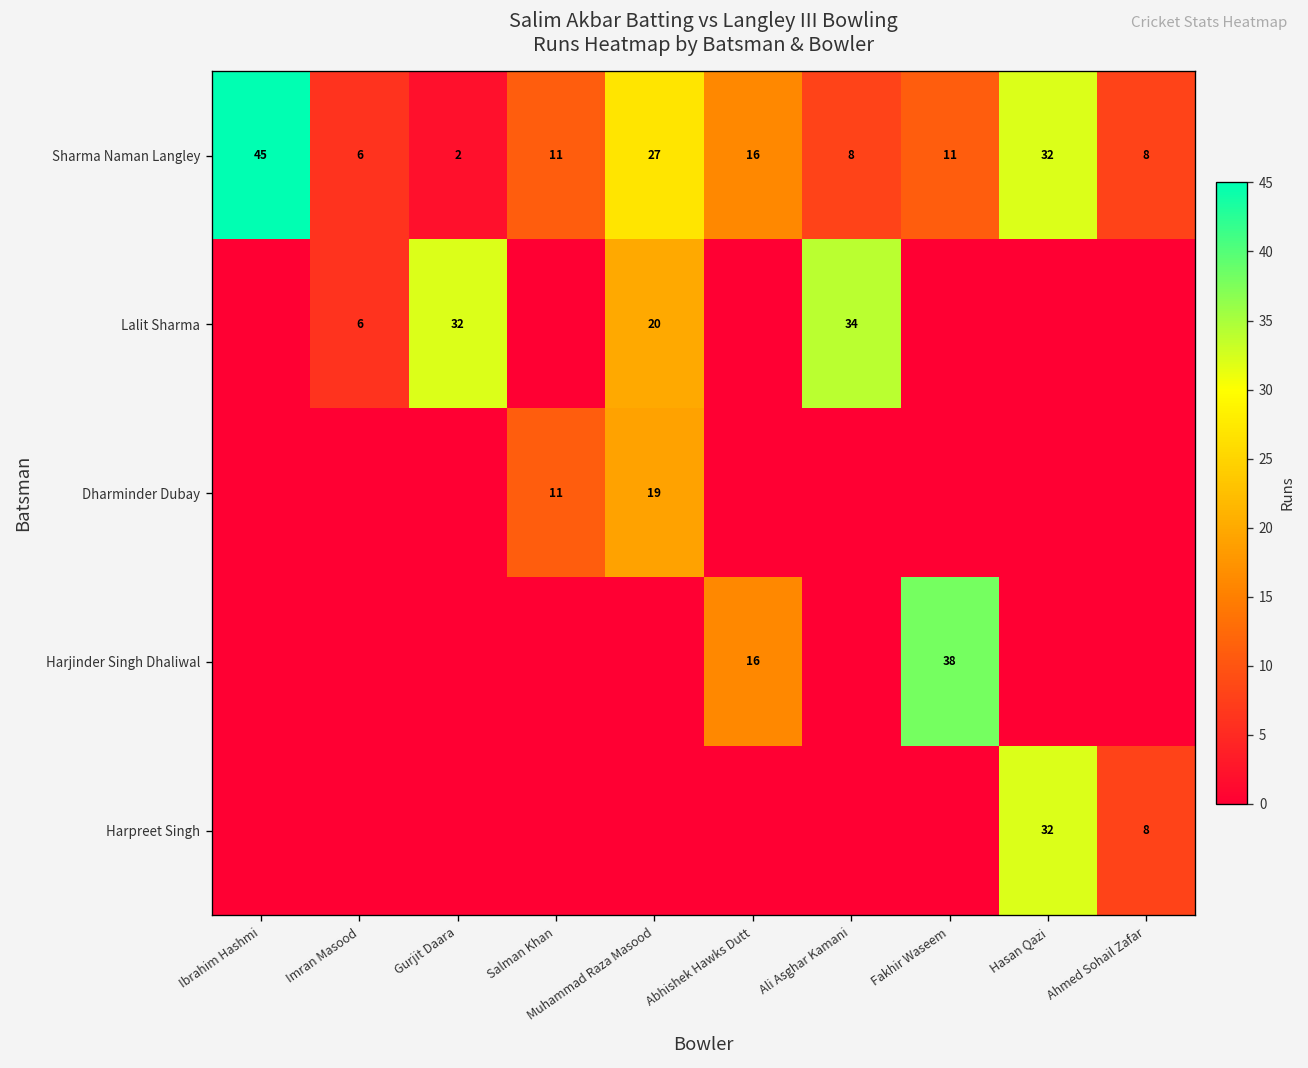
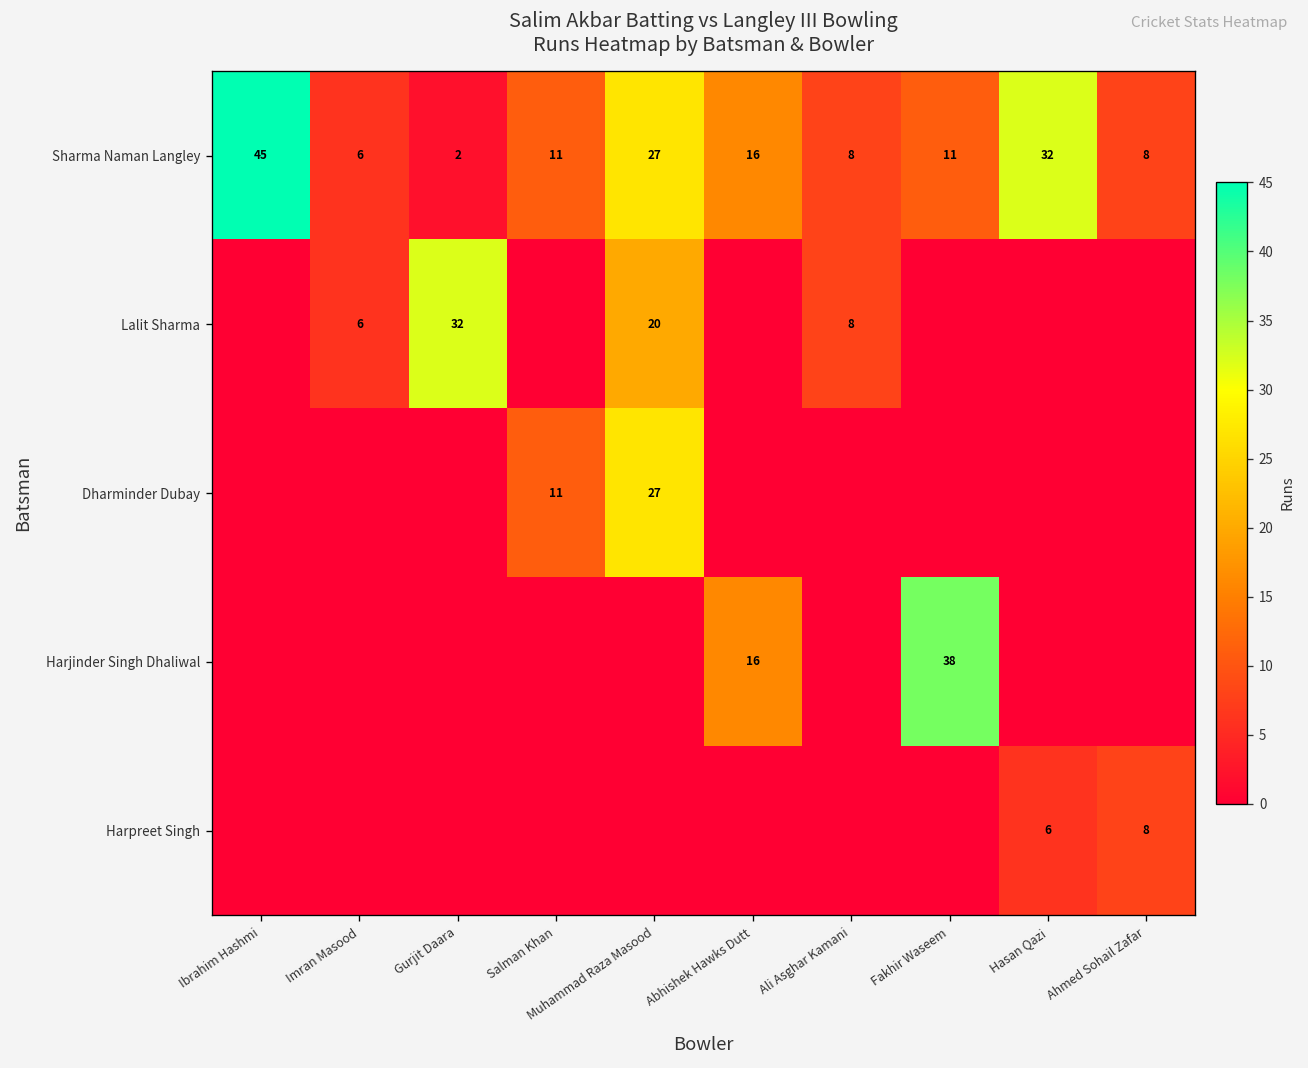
Lalit Sharma, Ali Asghar Kamani: 34 -> 8
Dharminder Dubay, Muhammad Raza Masood: 19 -> 27
Harpreet Singh, Hasan Qazi: 32 -> 6
